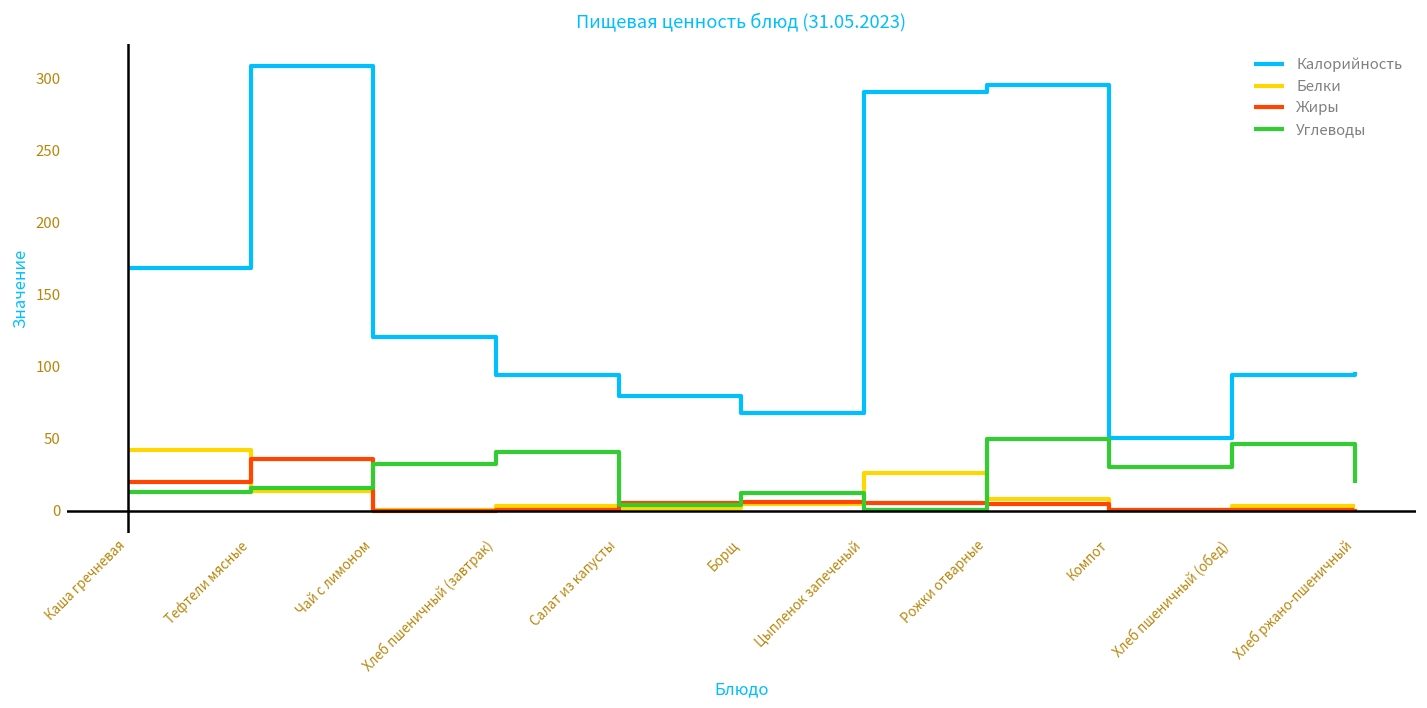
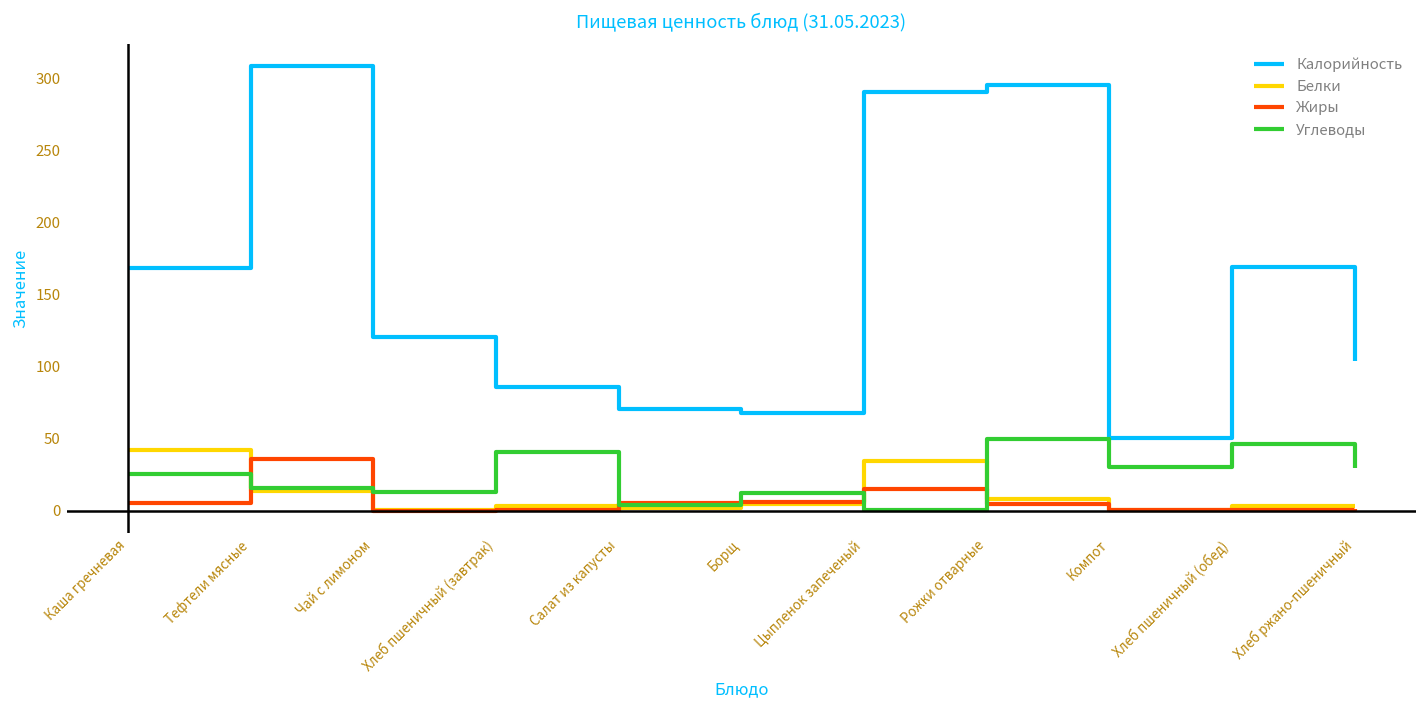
Жиры, Каша гречневая: 20 -> 5
Углеводы, Каша гречневая: 13 -> 25
Углеводы, Чай с лимоном: 32 -> 13
Калорийность, Хлеб пшеничный (завтрак): 94 -> 86
Калорийность, Салат из капусты: 80 -> 71
Белки, Цыпленок запеченый: 26 -> 34
Жиры, Цыпленок запеченый: 5 -> 15
Калорийность, Хлеб пшеничный (обед): 94 -> 169
Калорийность, Хлеб ржано-пшеничный: 96 -> 104
Углеводы, Хлеб ржано-пшеничный: 19 -> 29
